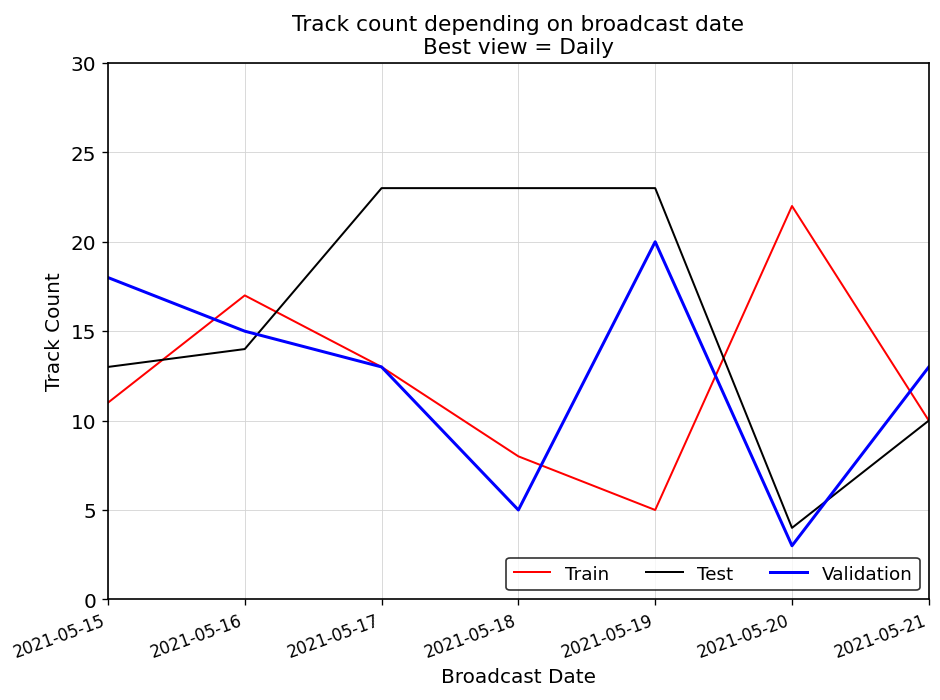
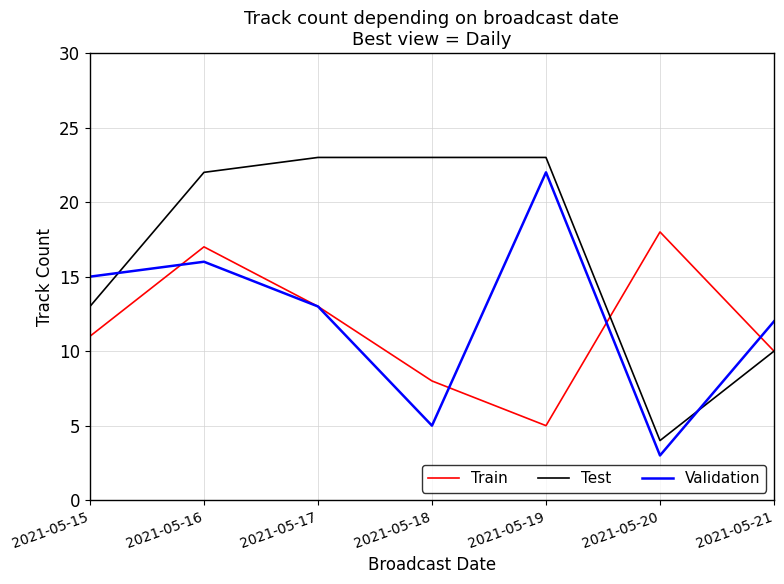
Validation, 2021-05-15: 18 -> 15
Test, 2021-05-16: 14 -> 22
Validation, 2021-05-16: 15 -> 16
Validation, 2021-05-19: 20 -> 22
Train, 2021-05-20: 22 -> 18
Validation, 2021-05-21: 13 -> 12
